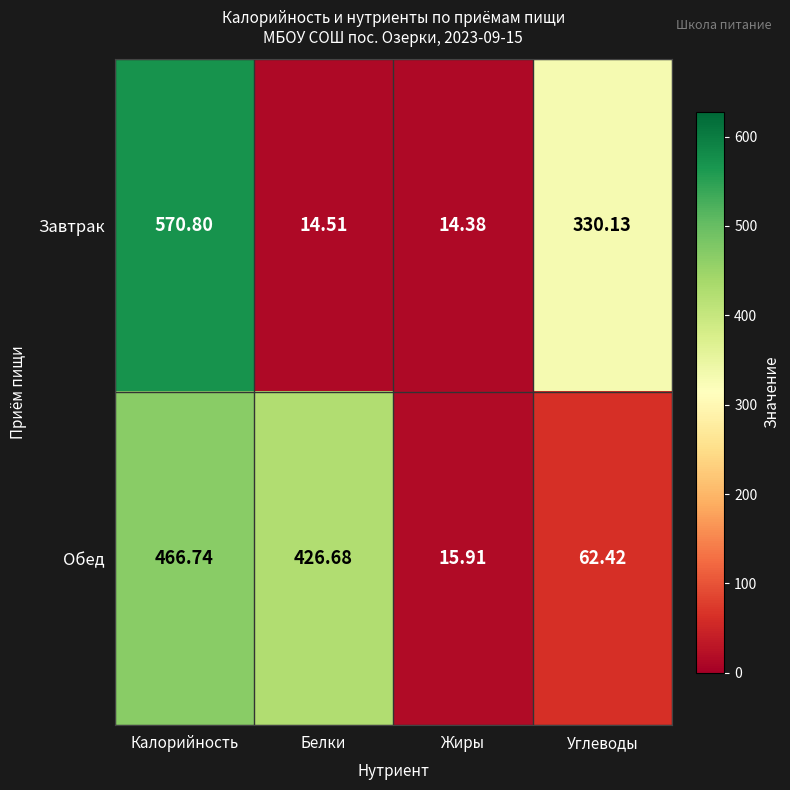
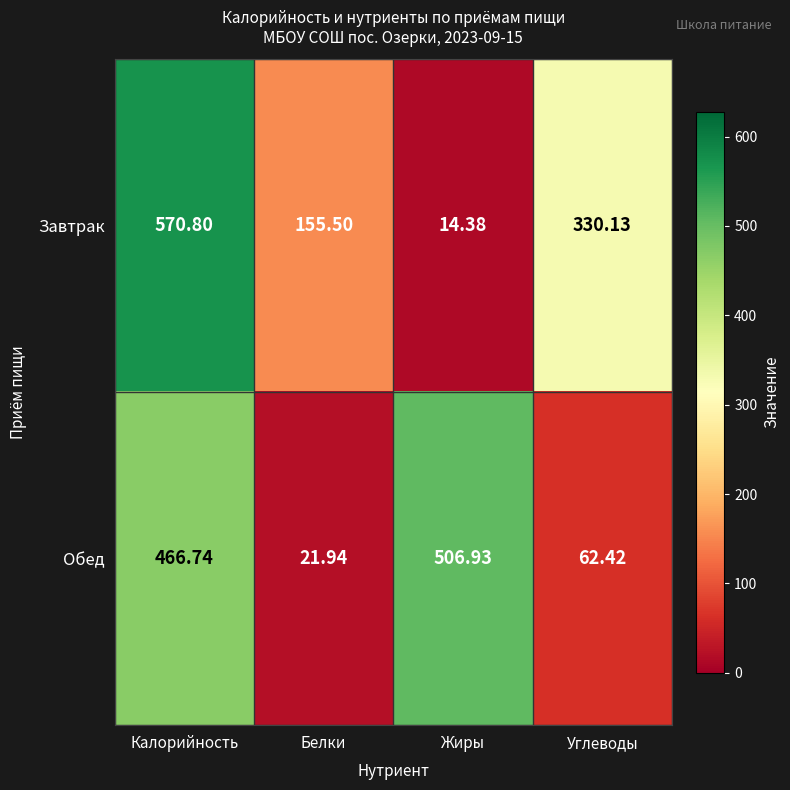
Завтрак, Белки: 14.51 -> 155.50
Обед, Белки: 426.68 -> 21.94
Обед, Жиры: 15.91 -> 506.93
